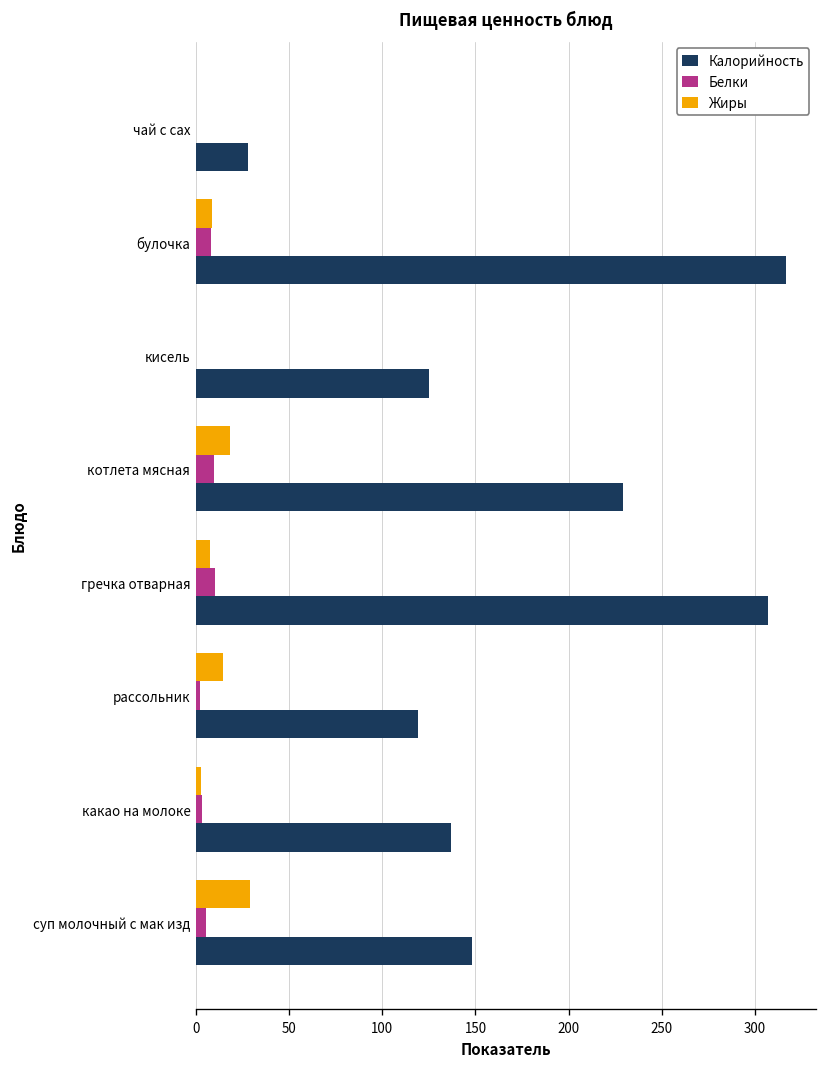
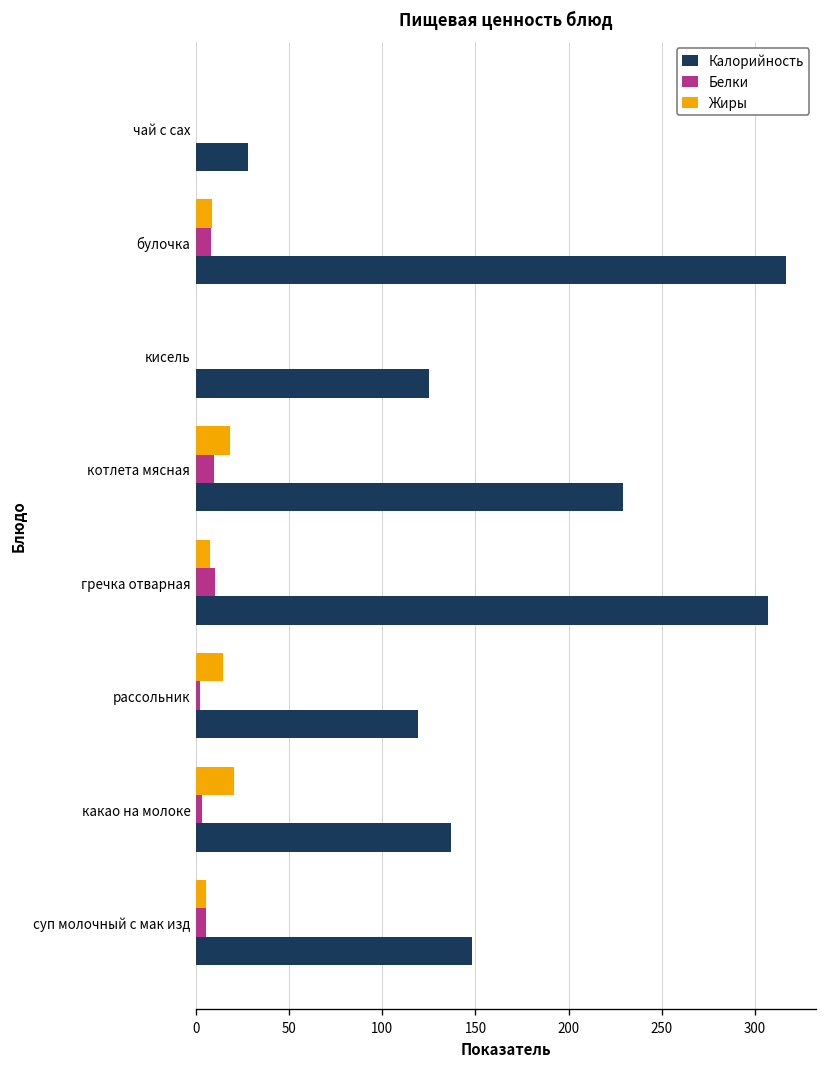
Жиры, какао на молоке: 3 -> 20
Жиры, суп молочный с мак изд: 29 -> 5
